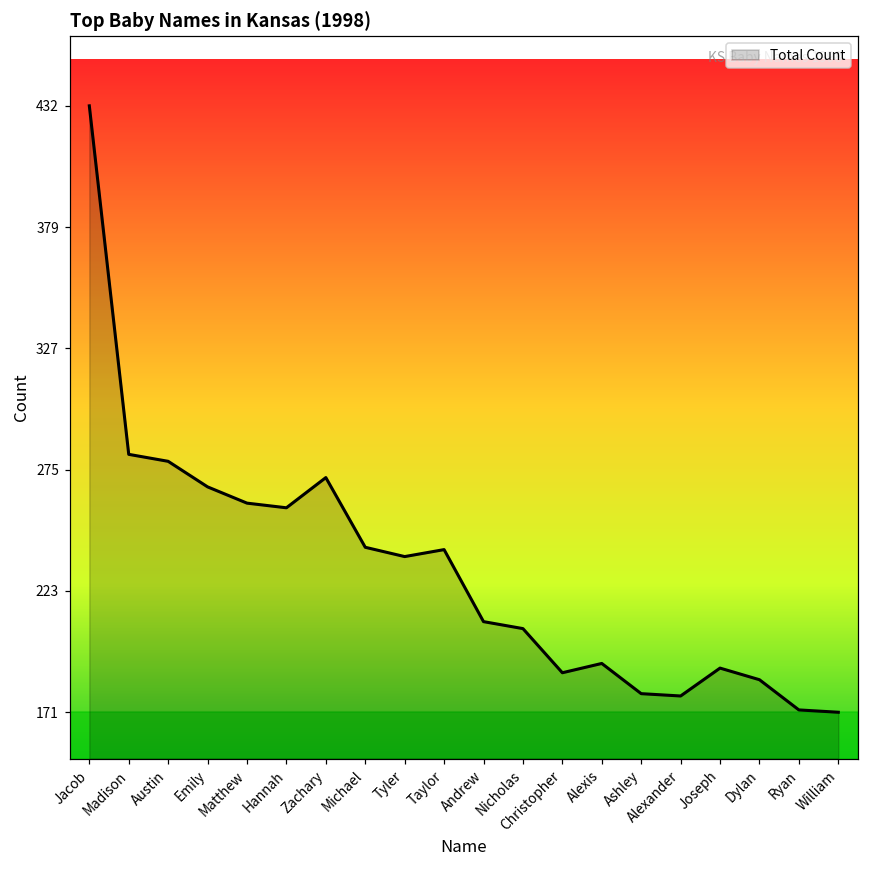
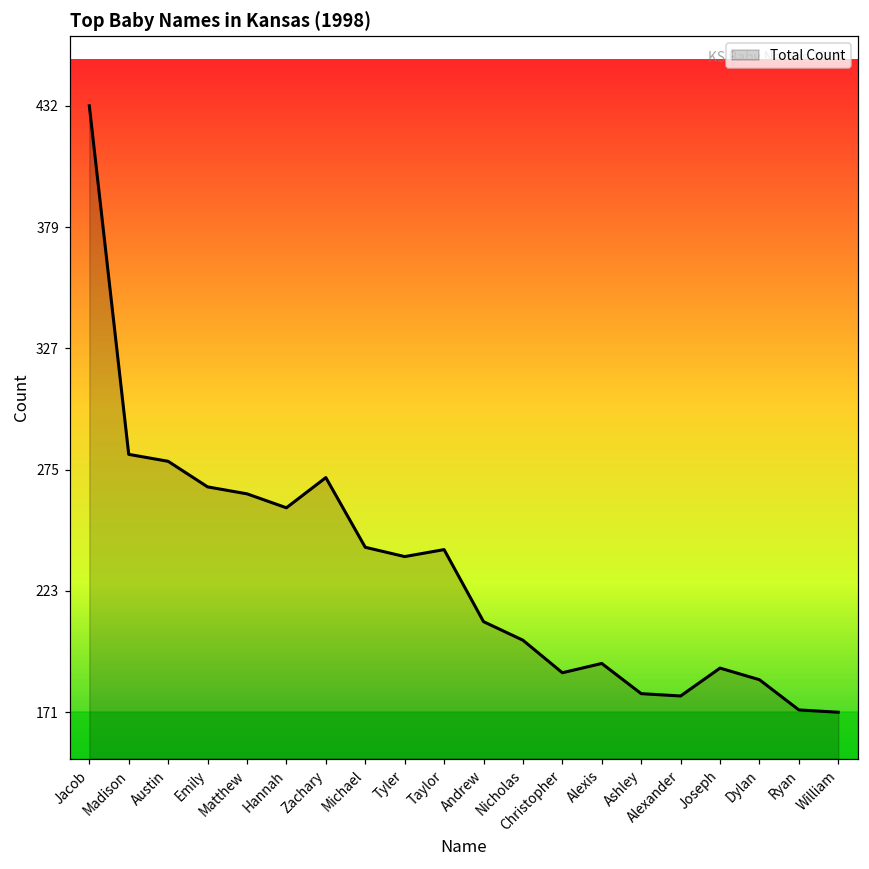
Matthew: 261 -> 265
Nicholas: 207 -> 202
